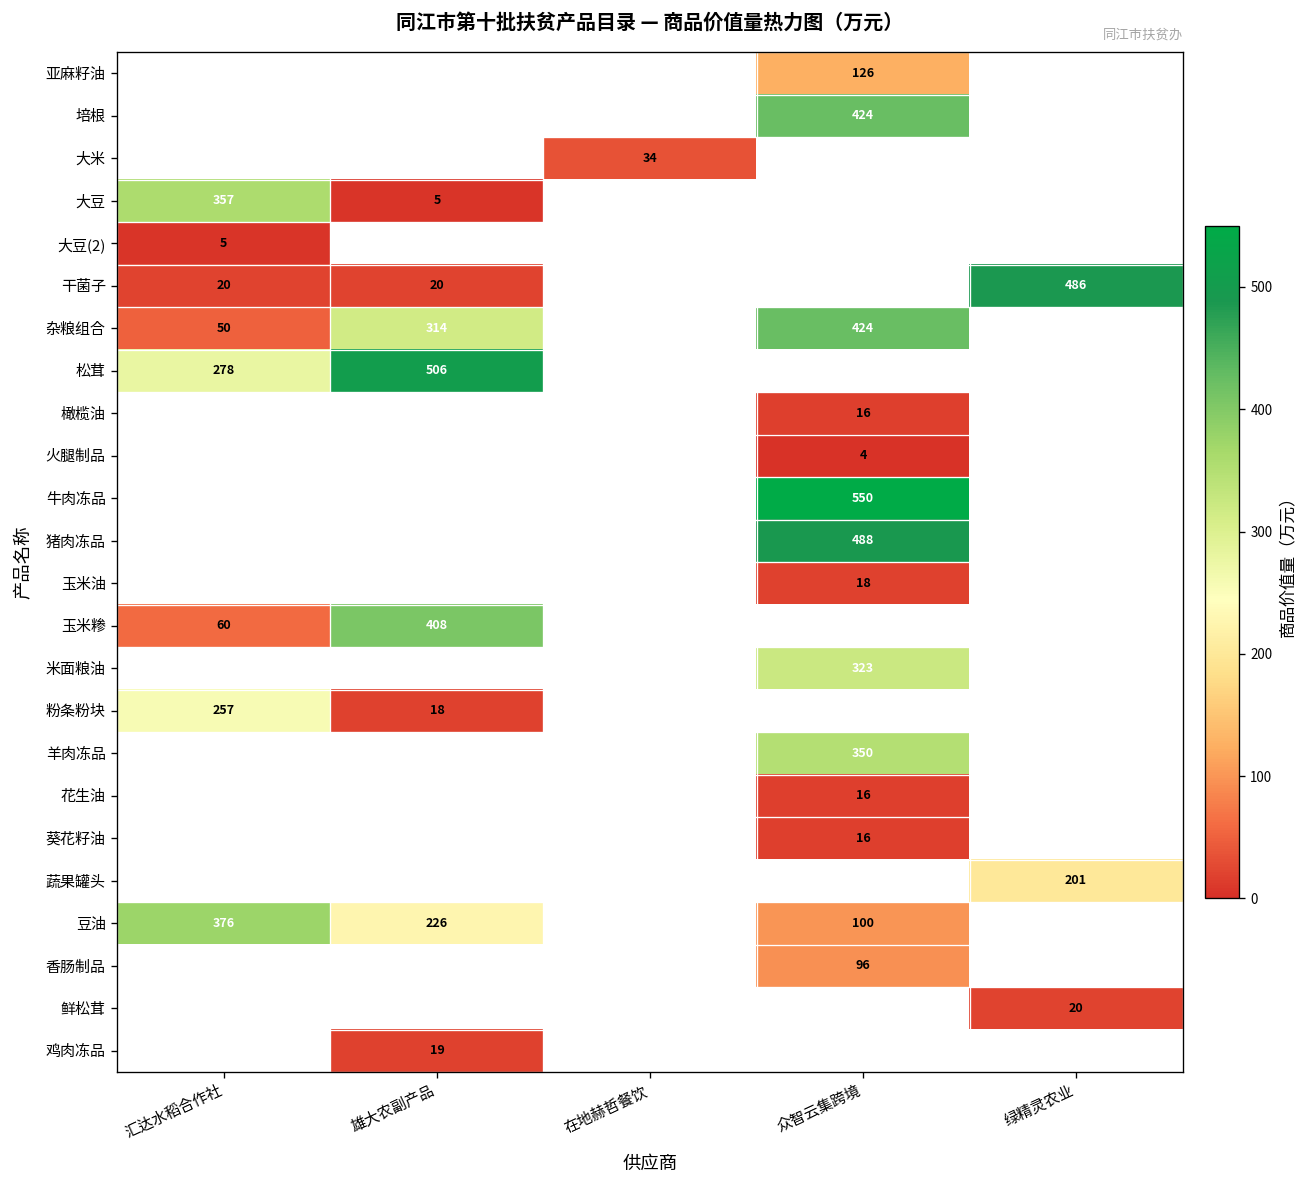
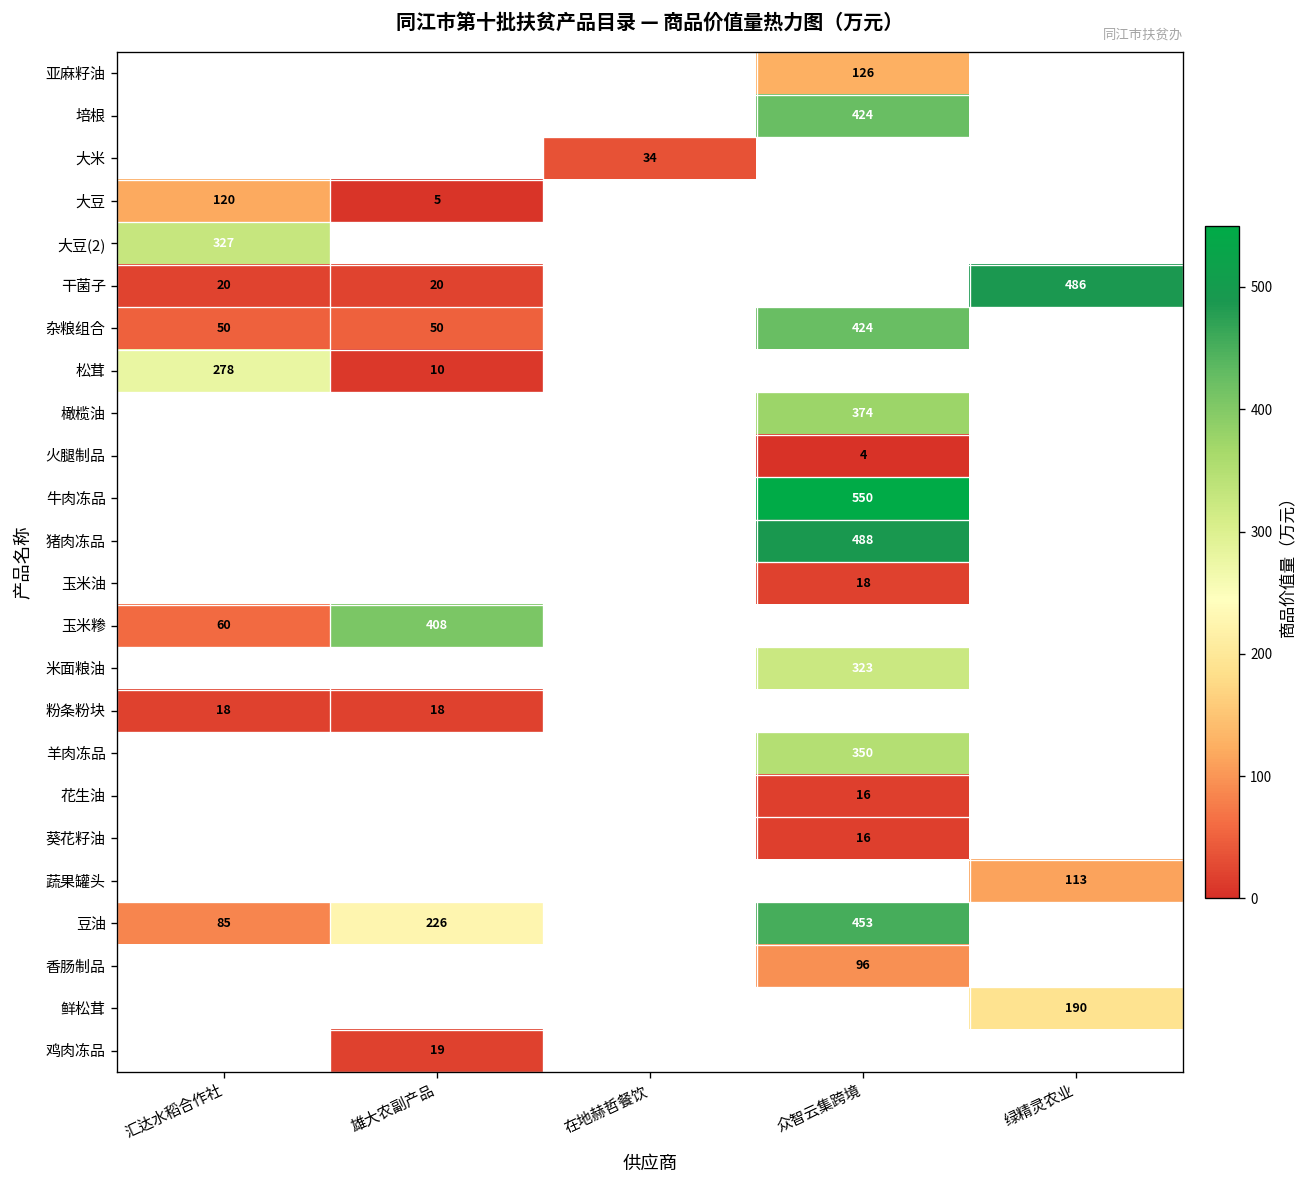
大豆, 汇达水稻合作社: 357 -> 120
大豆(2), 汇达水稻合作社: 5 -> 327
杂粮组合, 雄大农副产品: 314 -> 50
松茸, 雄大农副产品: 506 -> 10
橄榄油, 众智云集跨境: 16 -> 374
粉条粉块, 汇达水稻合作社: 257 -> 18
蔬果罐头, 绿精灵农业: 201 -> 113
豆油, 汇达水稻合作社: 376 -> 85
豆油, 众智云集跨境: 100 -> 453
鲜松茸, 绿精灵农业: 20 -> 190
